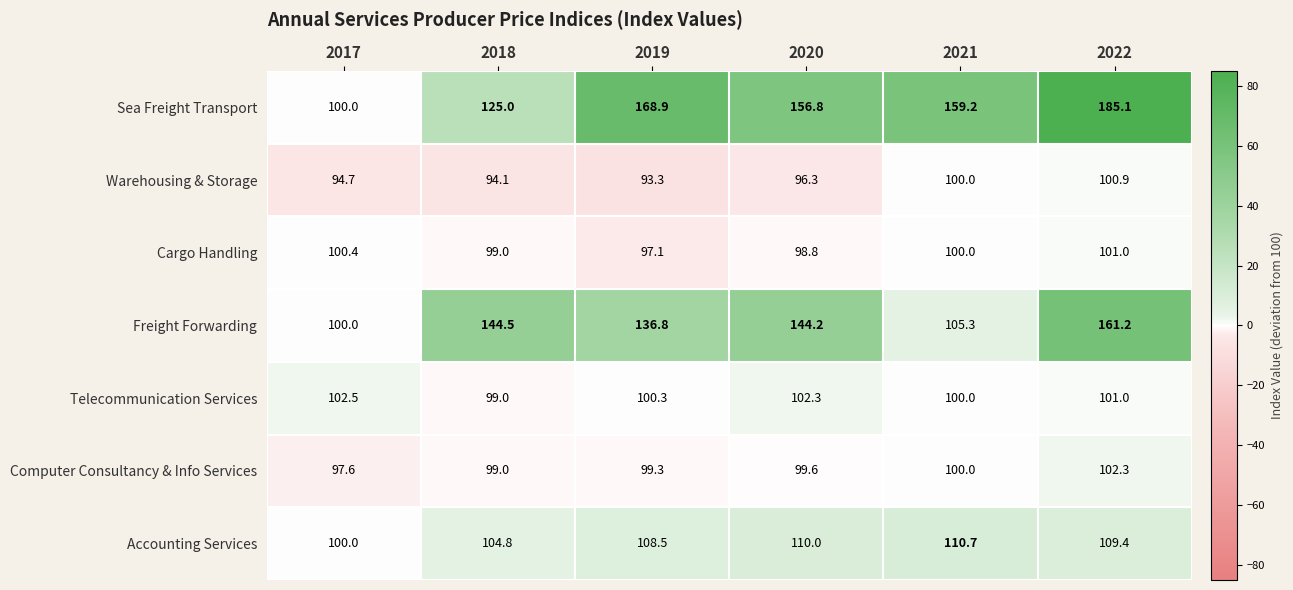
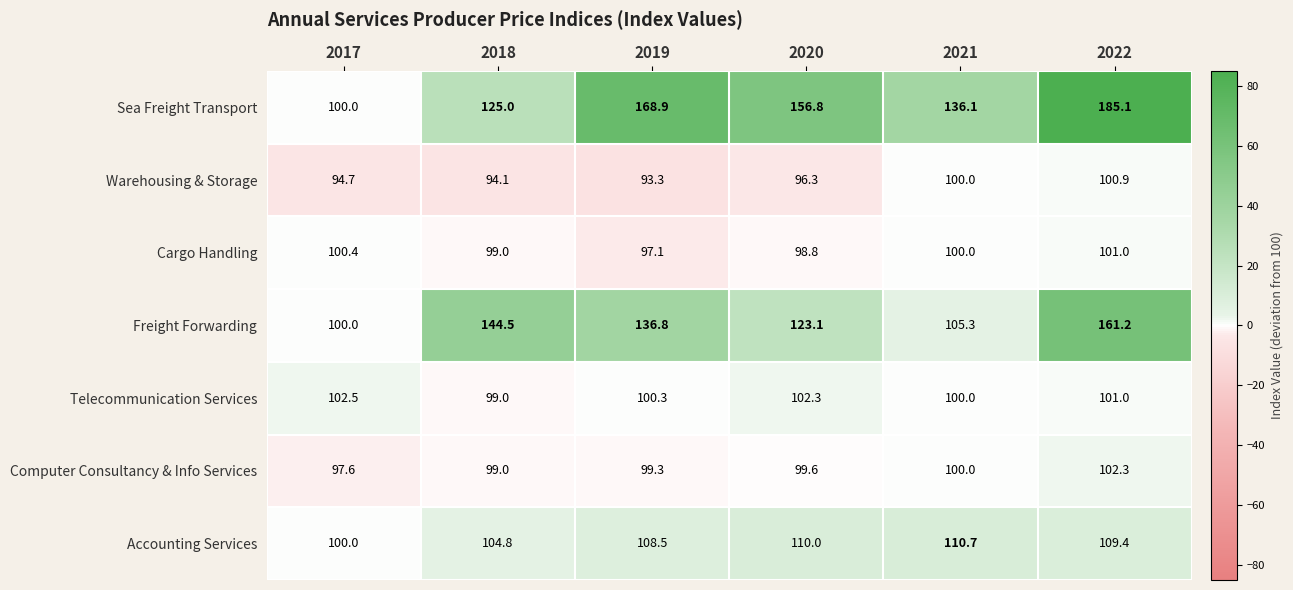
Sea Freight Transport, 2021: 159.2 -> 136.1
Freight Forwarding, 2020: 144.2 -> 123.1
